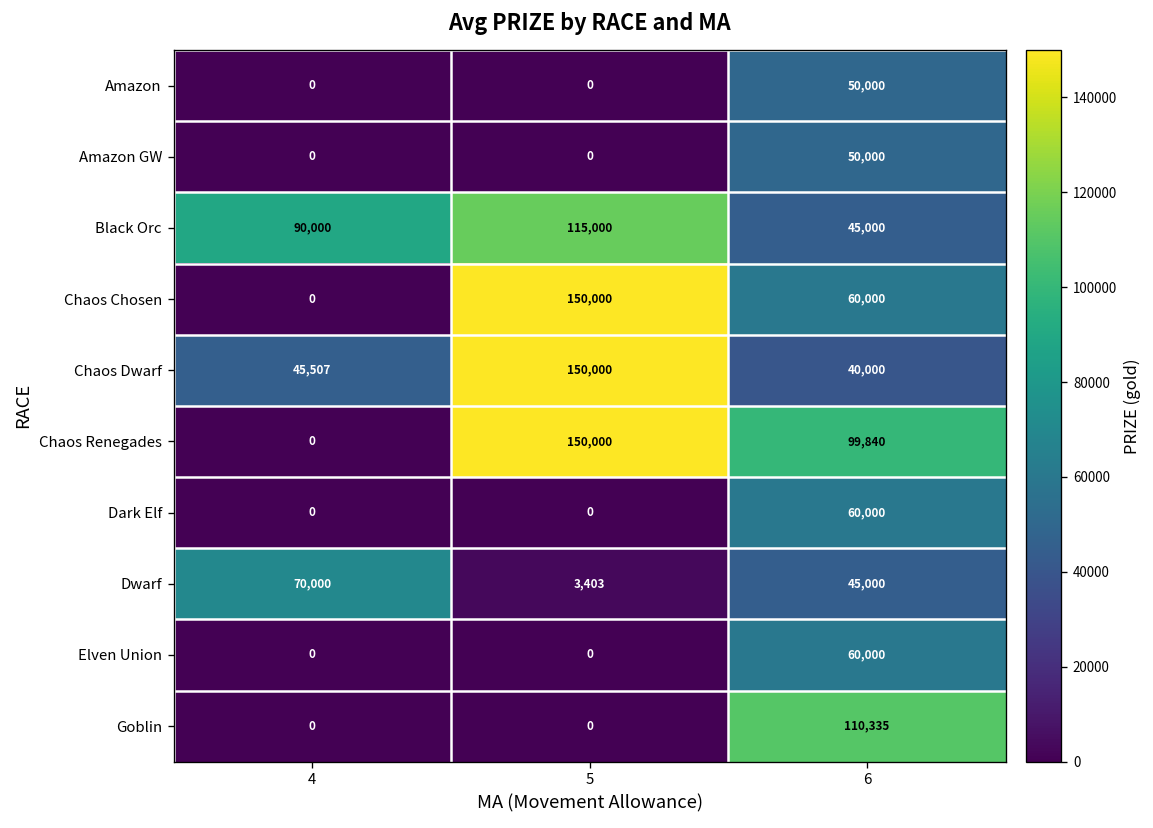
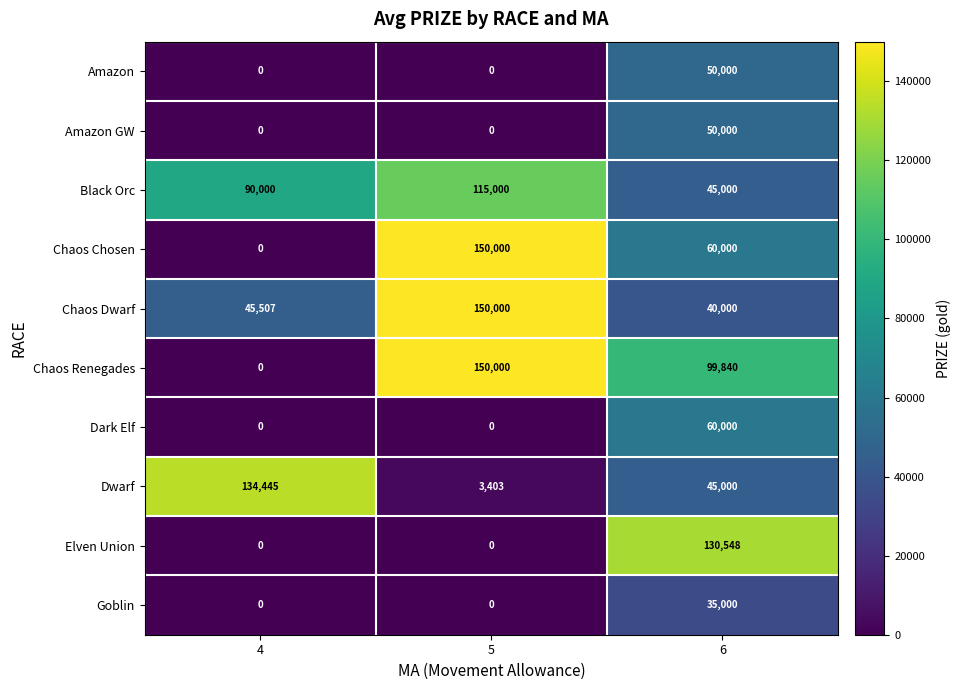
Dwarf, 4: 70,000 -> 134,445
Elven Union, 6: 60,000 -> 130,548
Goblin, 6: 110,335 -> 35,000
